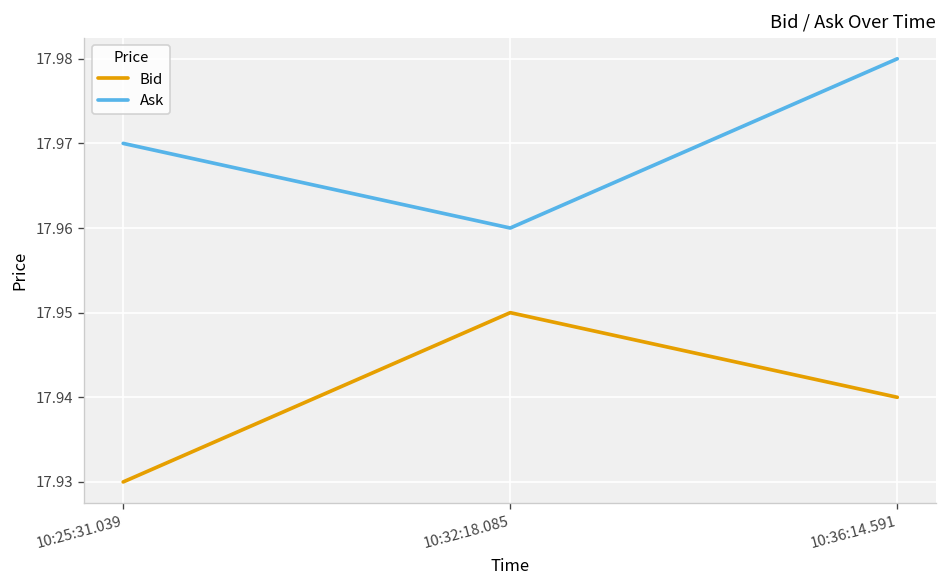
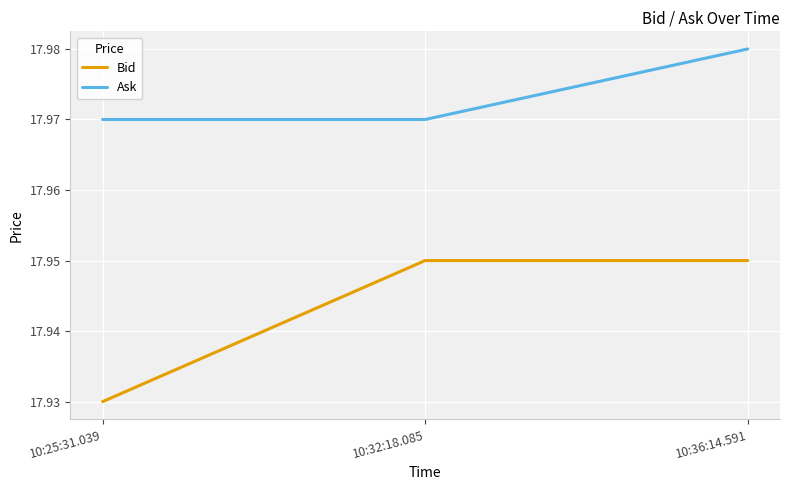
Ask, 10:32:18.085: 17.96 -> 17.97
Bid, 10:36:14.591: 17.94 -> 17.95
